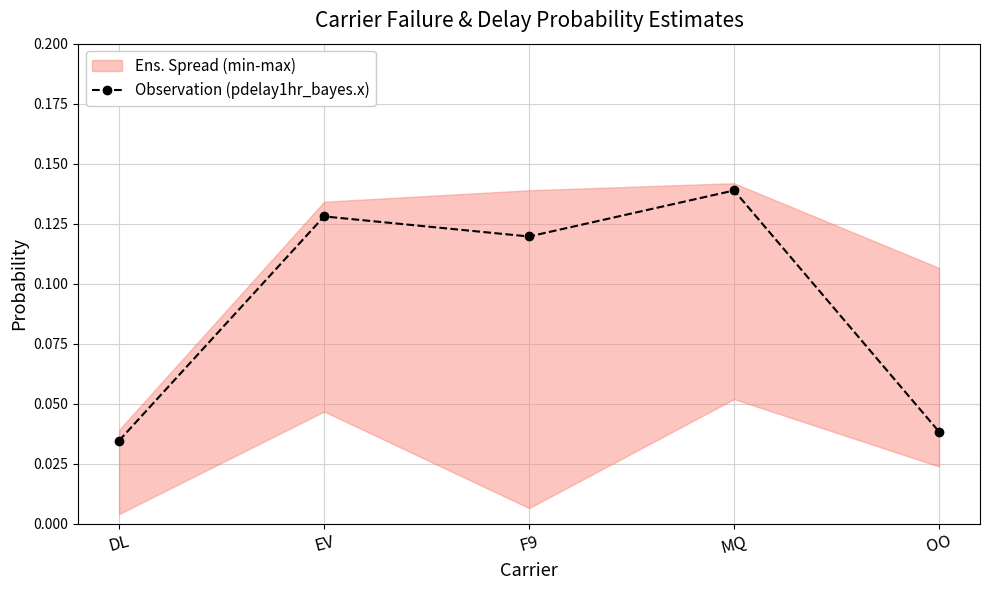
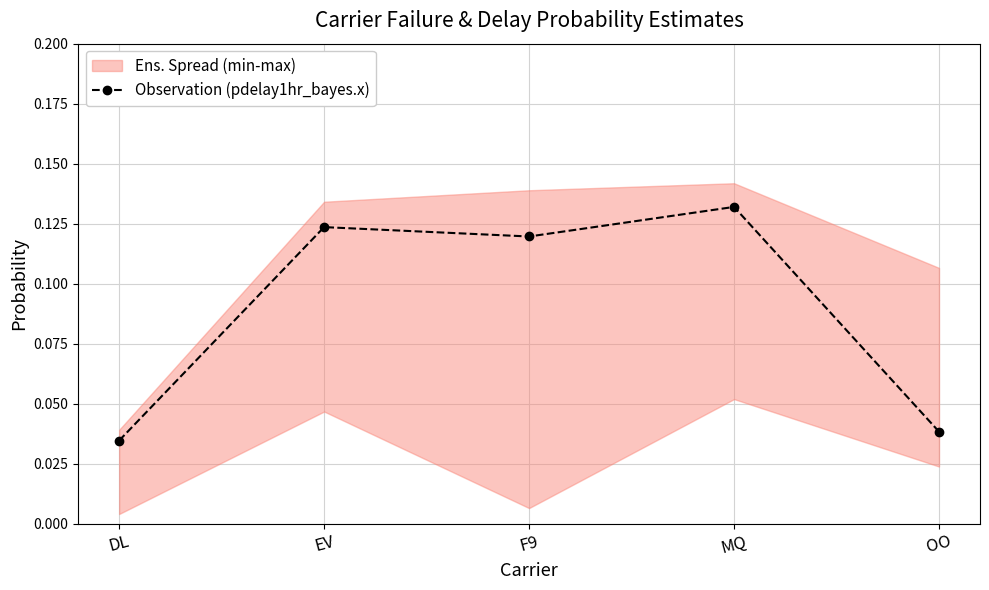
Observation (pdelay1hr_bayes.x), EV: 0.128 -> 0.124
Observation (pdelay1hr_bayes.x), MQ: 0.139 -> 0.132
